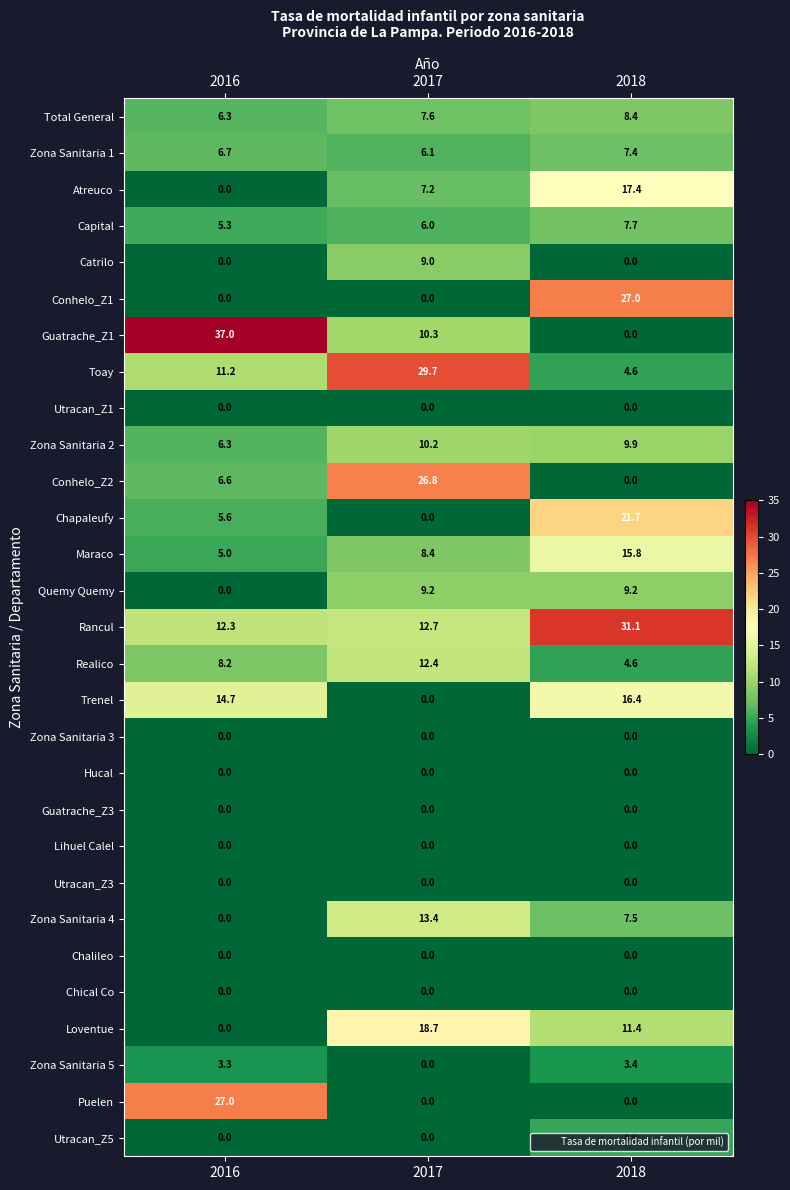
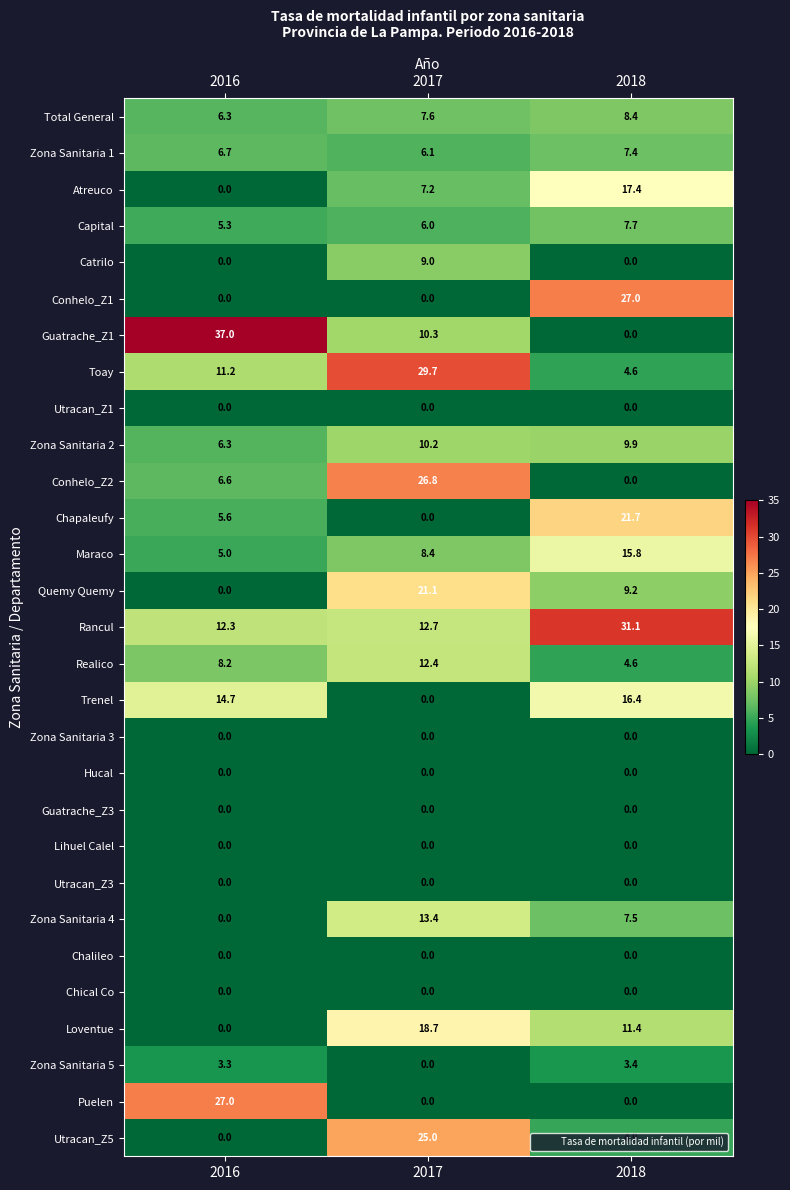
Quemу Quemу, 2017: 9.2 -> 21.1
Utracаn_Z5, 2017: 0.0 -> 25.0
